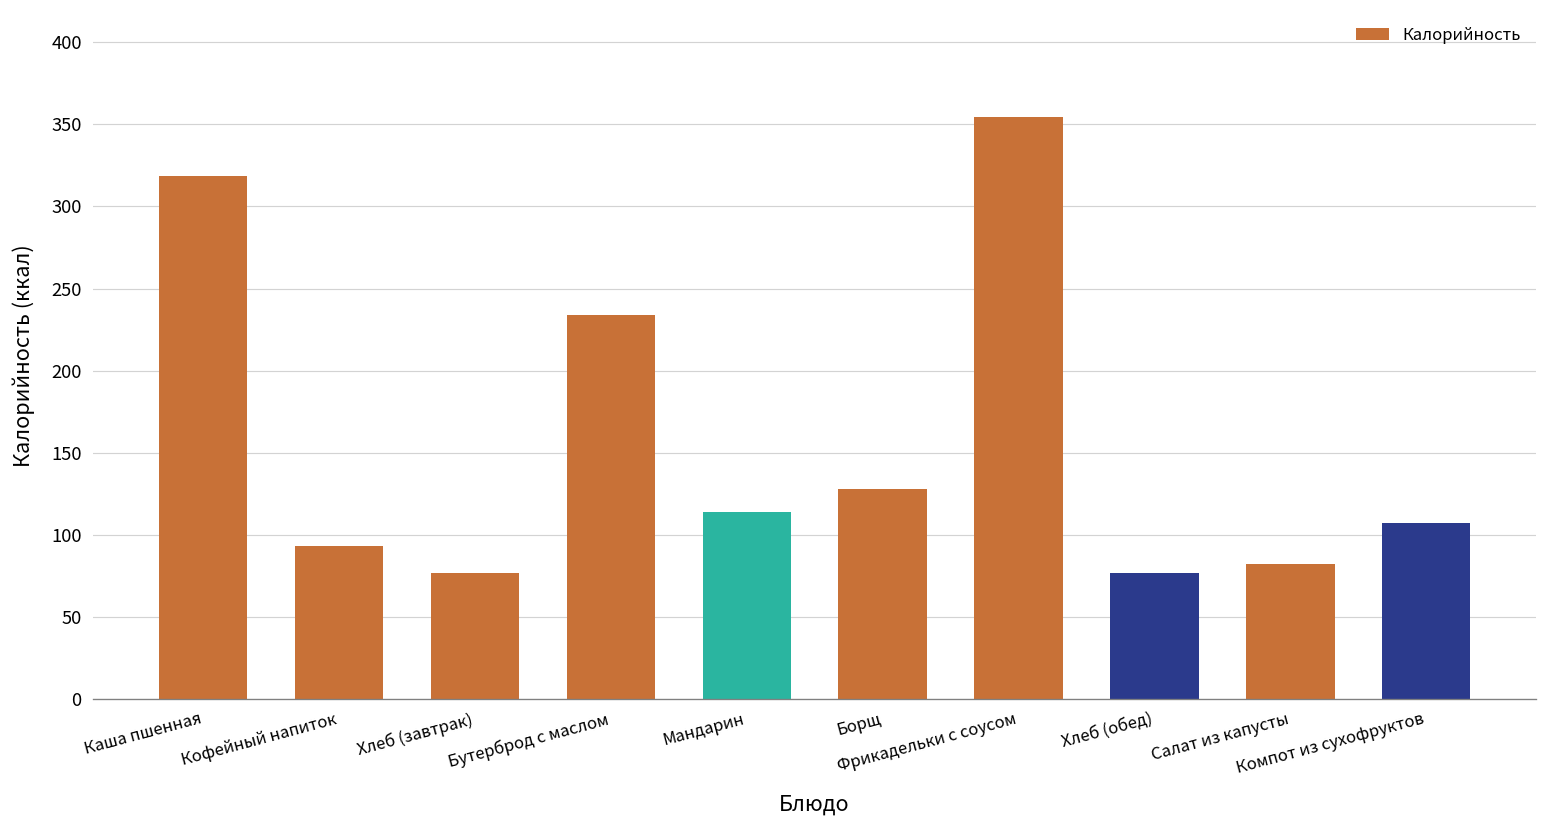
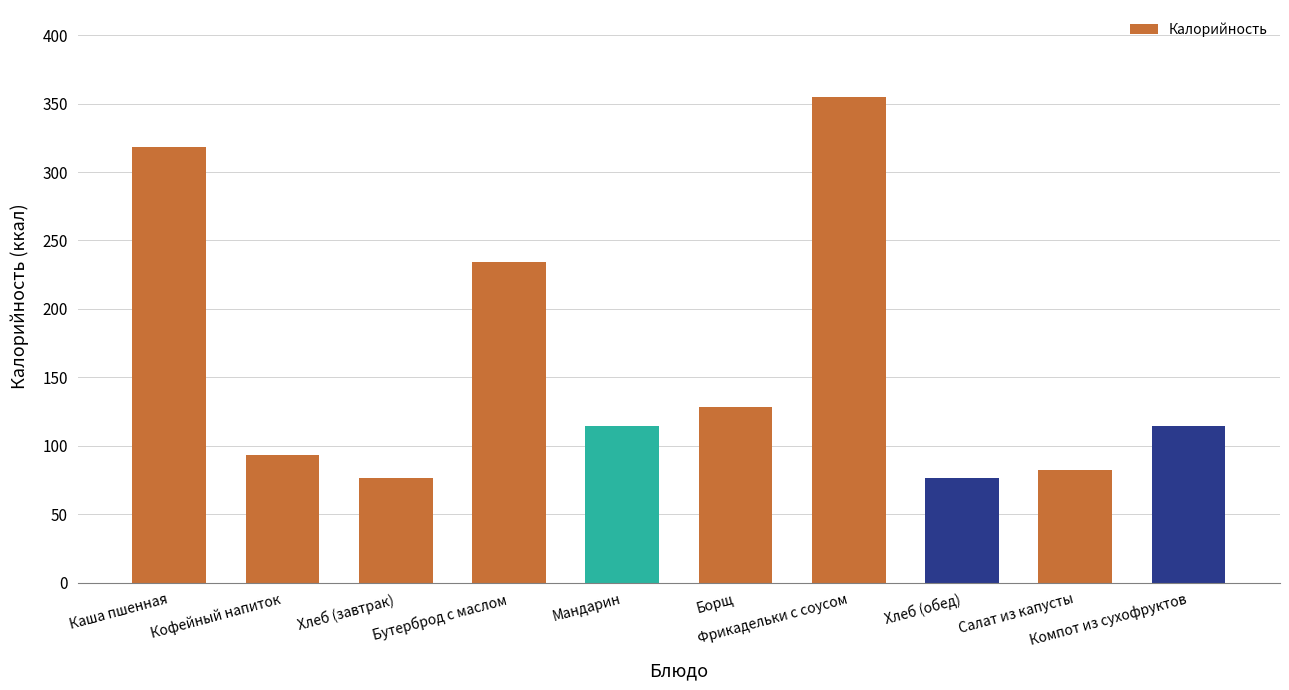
Компот из сухофруктов: 107 -> 115
